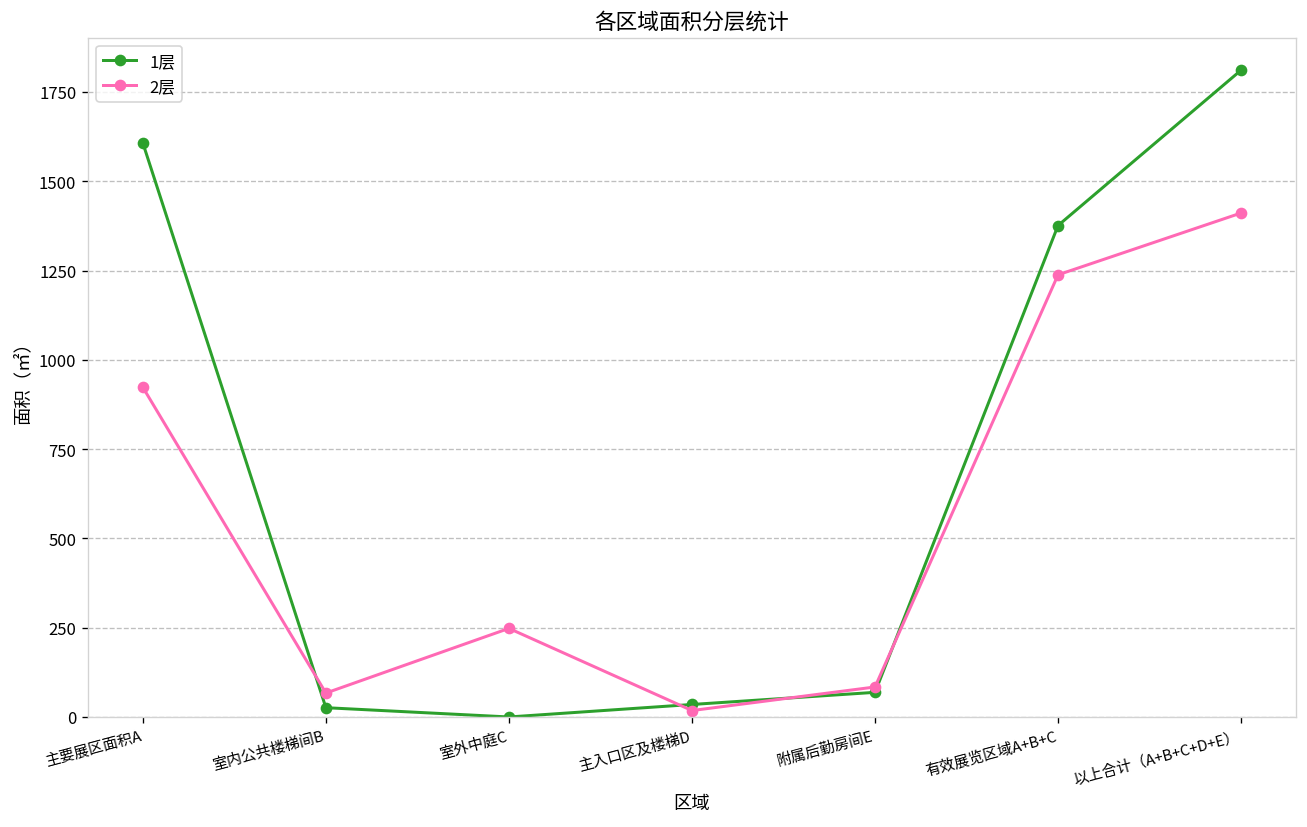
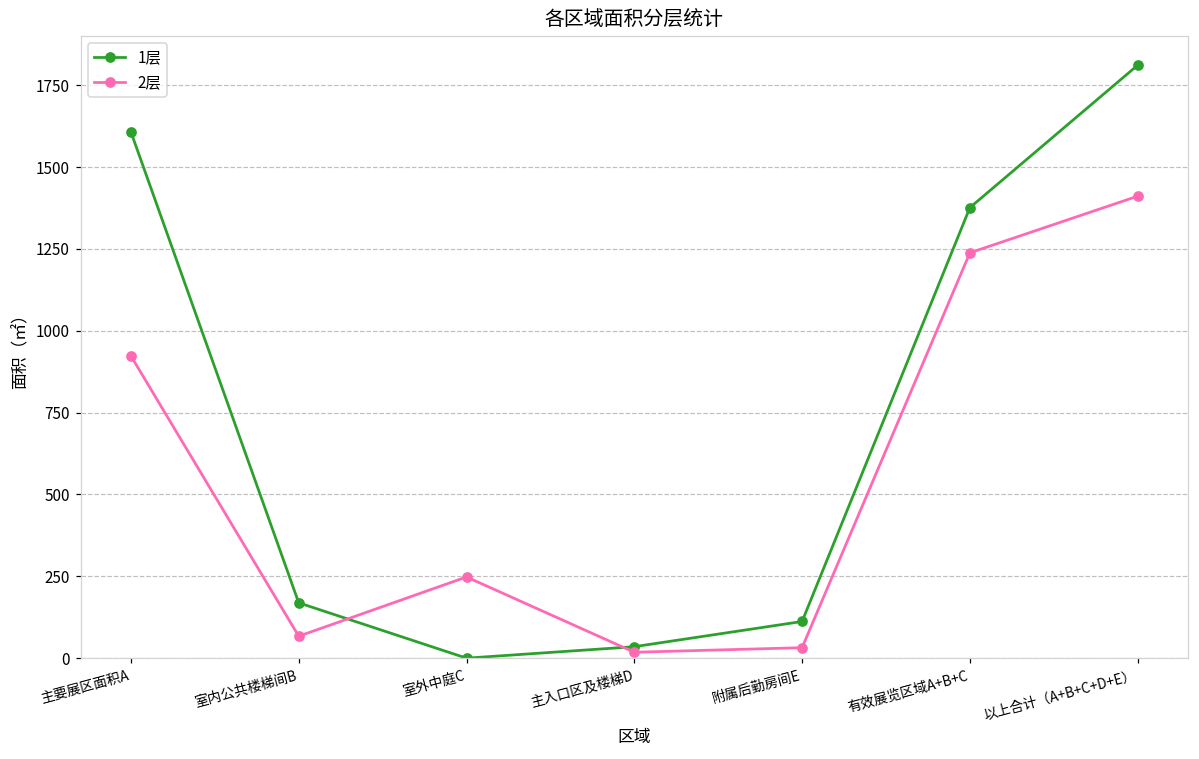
1层, 室内公共楼梯间B: 30 -> 170
1层, 附属后勤房间E: 70 -> 110
2层, 附属后勤房间E: 80 -> 30
